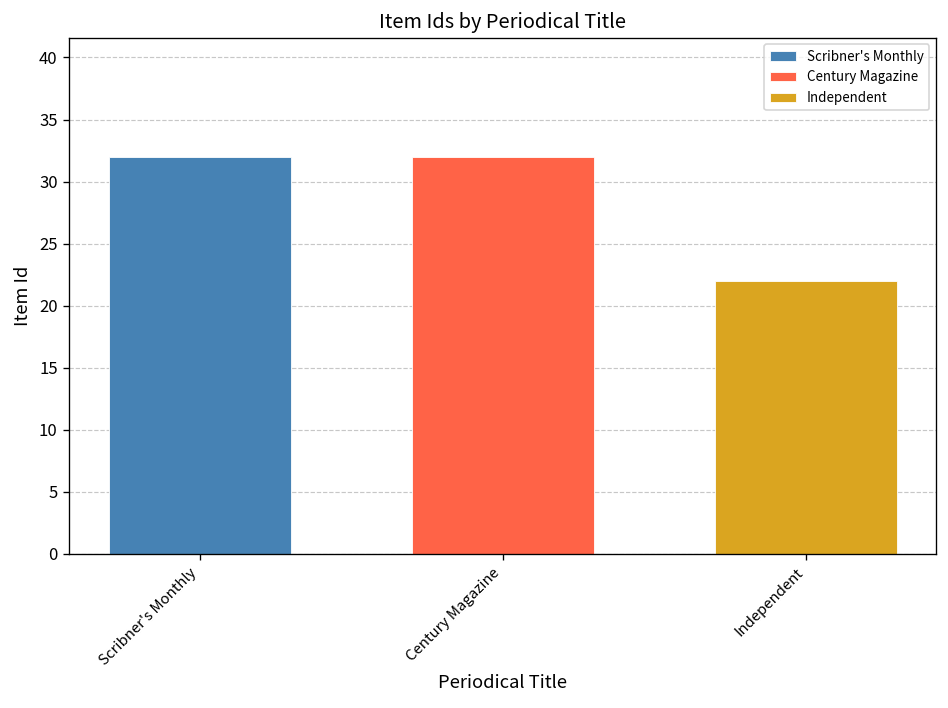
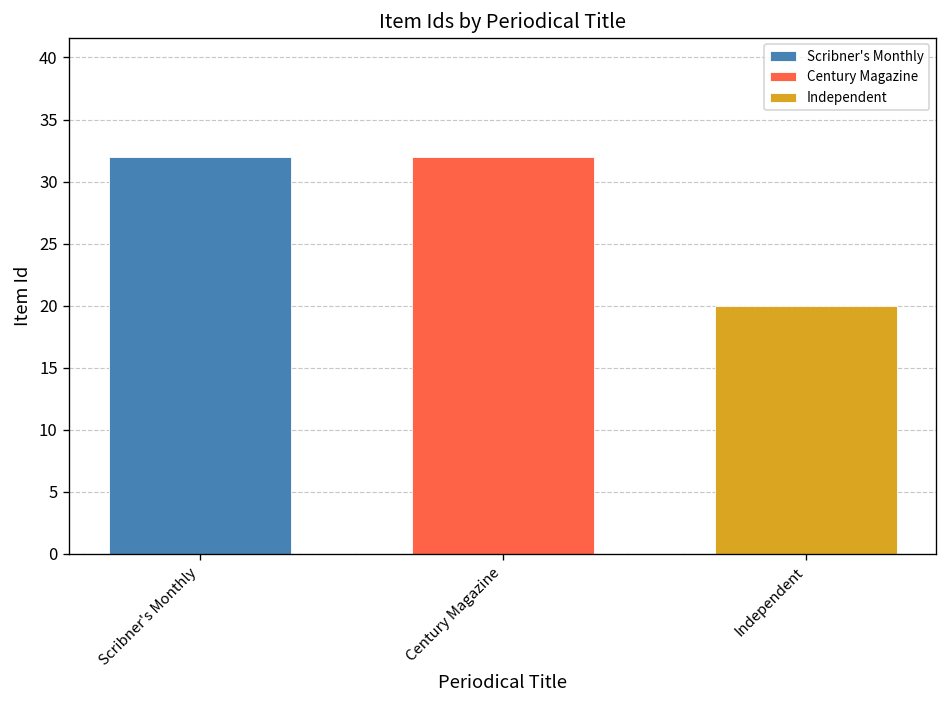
Independent: 22 -> 20
